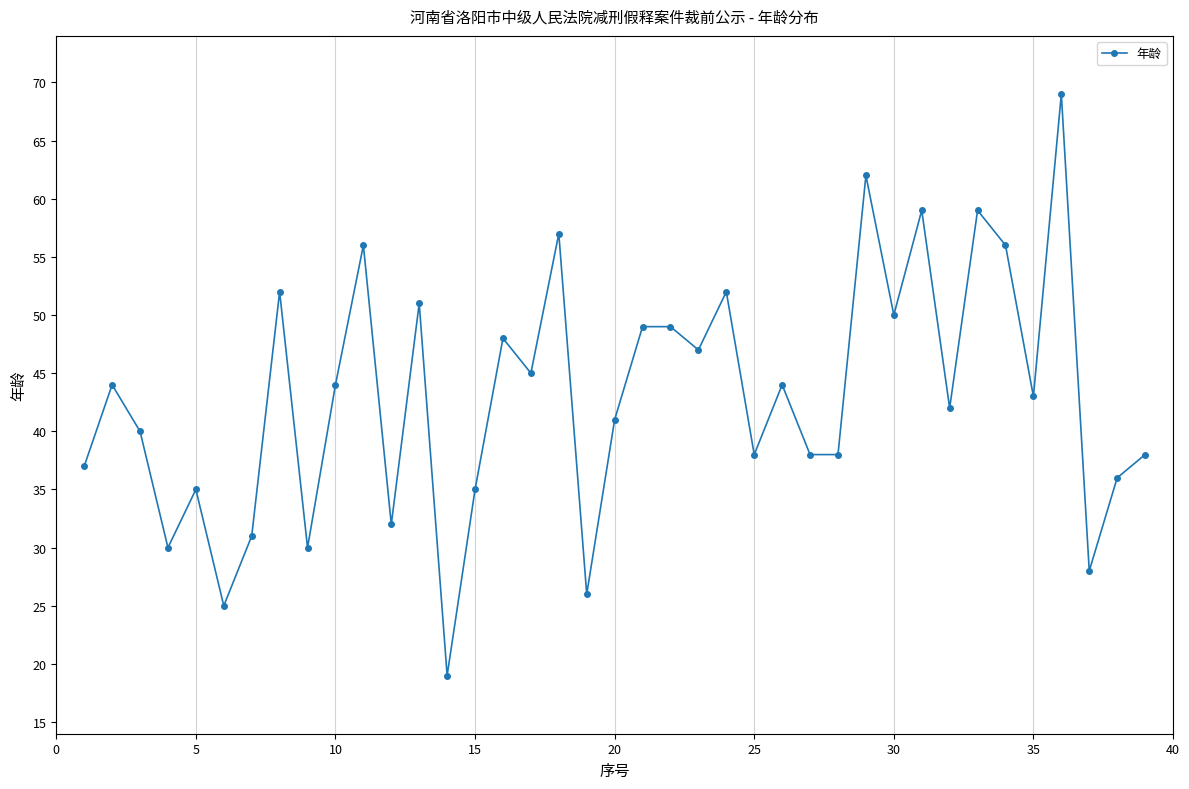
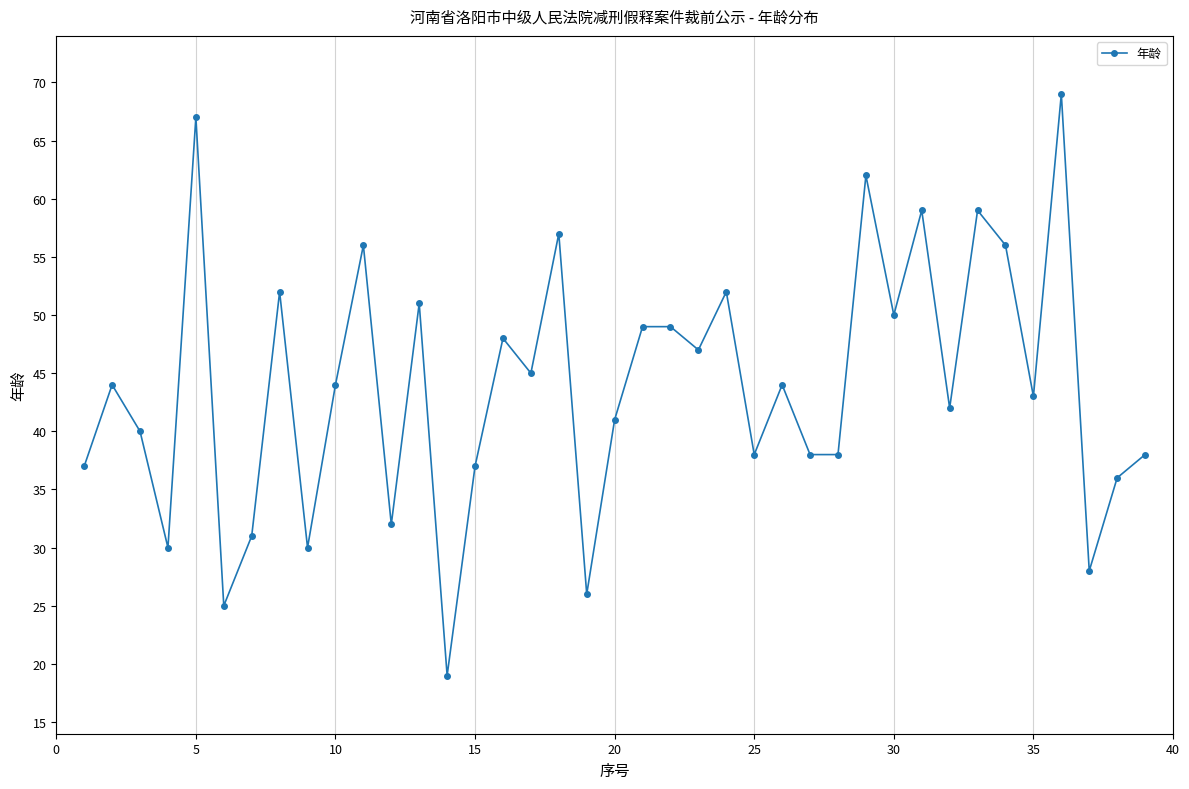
5: 35 -> 67
15: 35 -> 37
